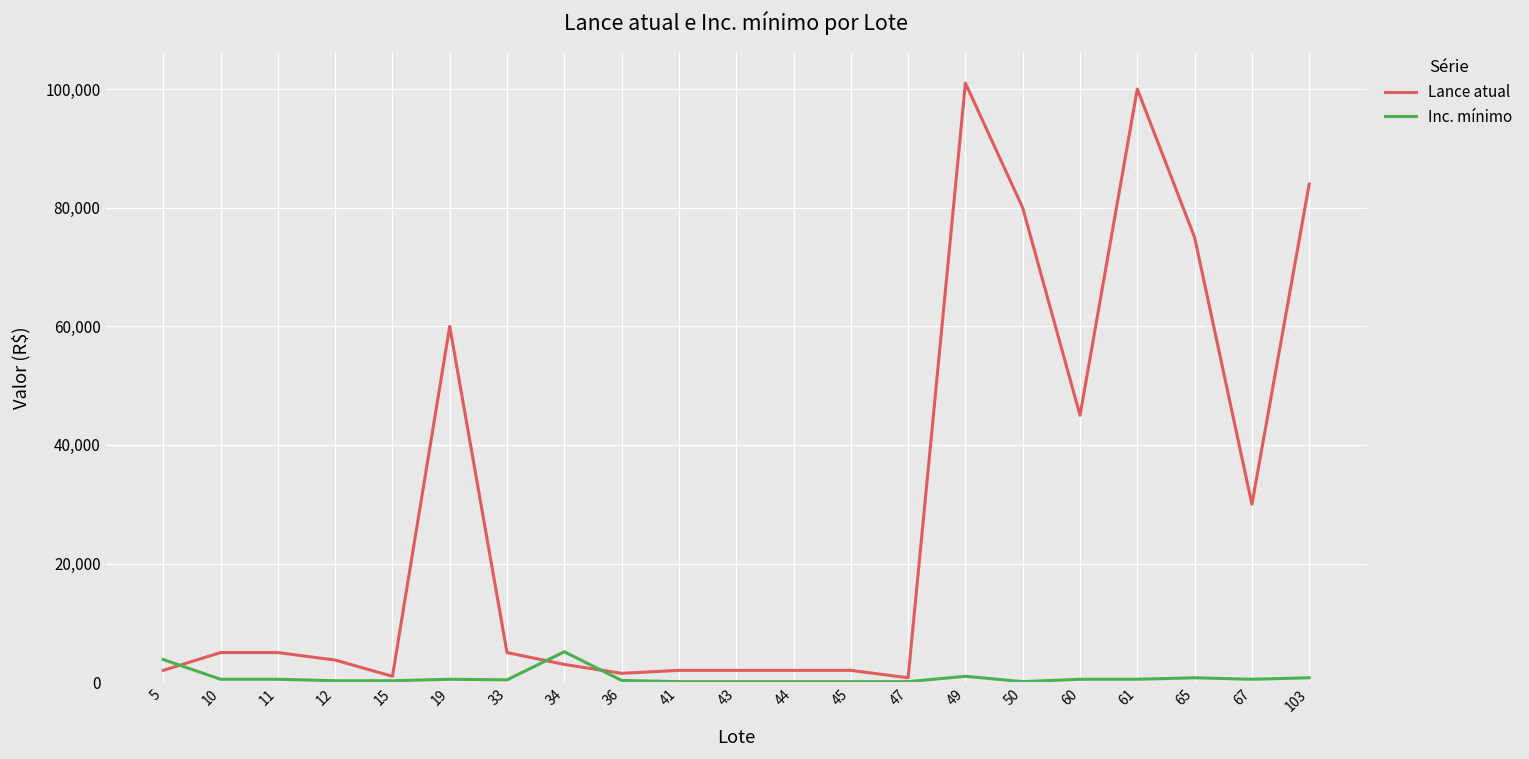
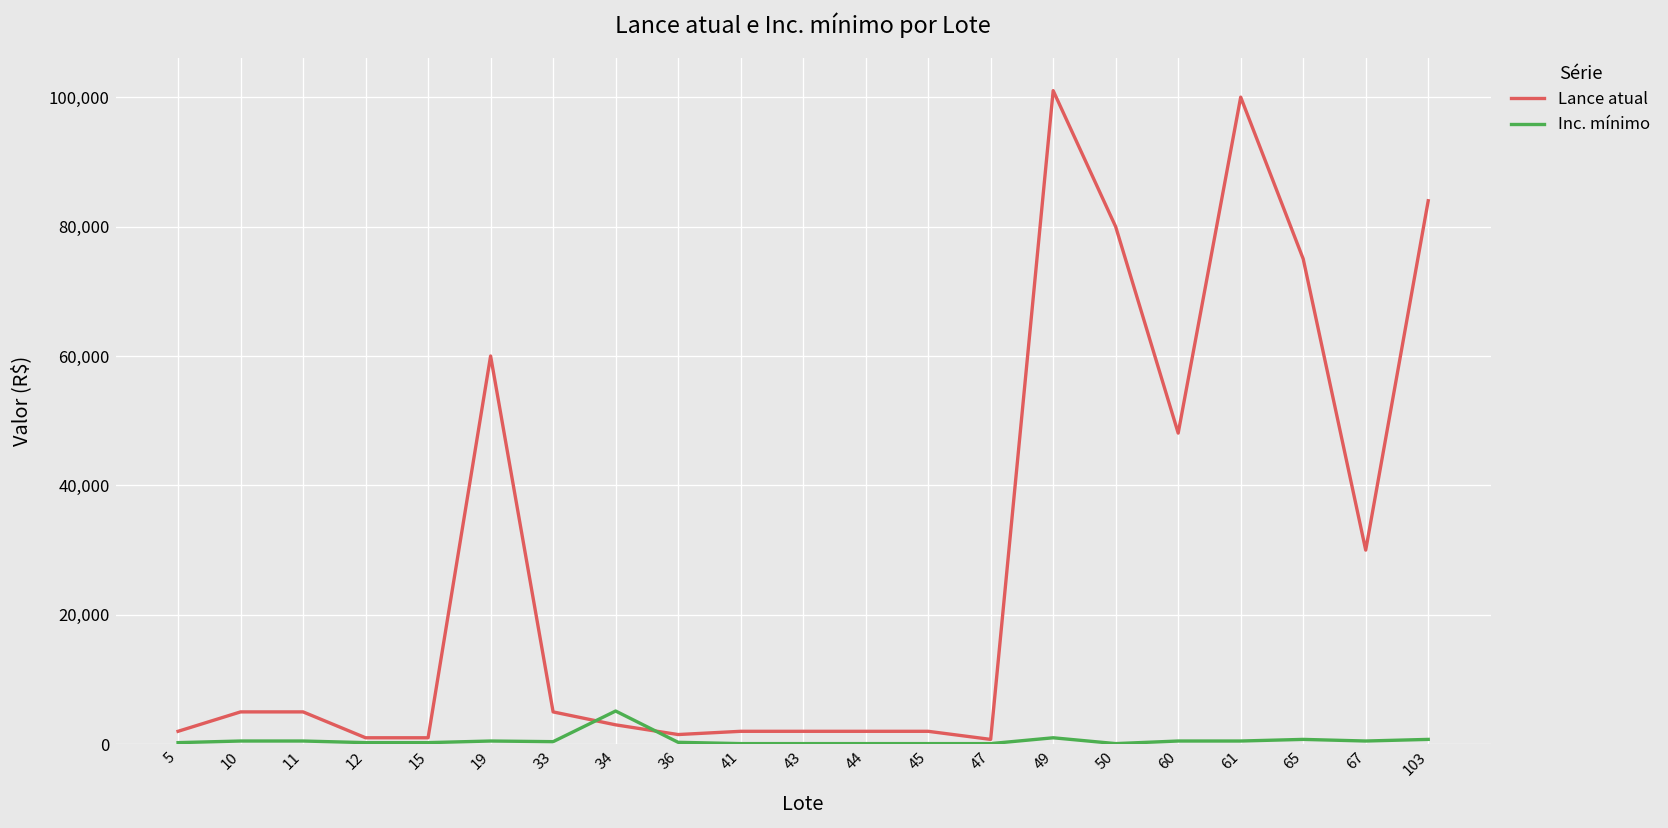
Inc. mínimo, 5: 4,000 -> 0
Lance atual, 12: 4,000 -> 1,000
Lance atual, 60: 45,000 -> 48,000
